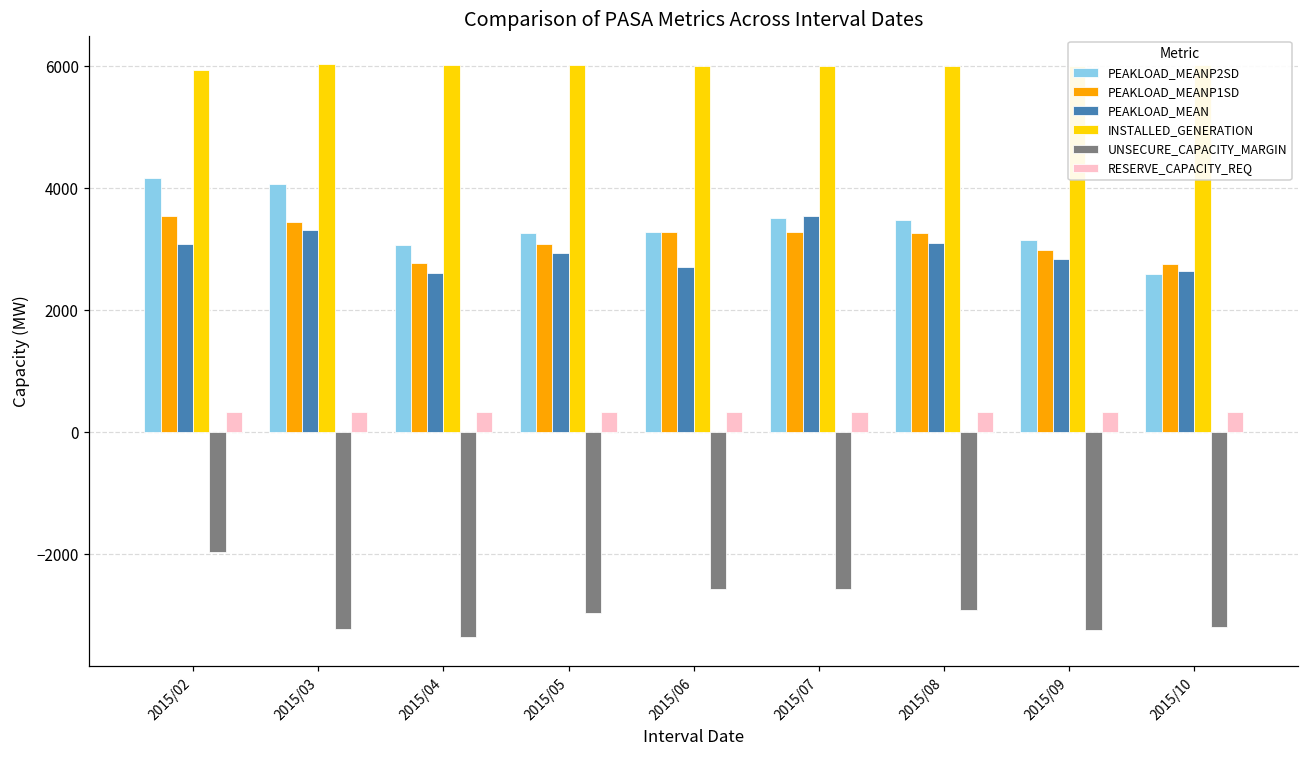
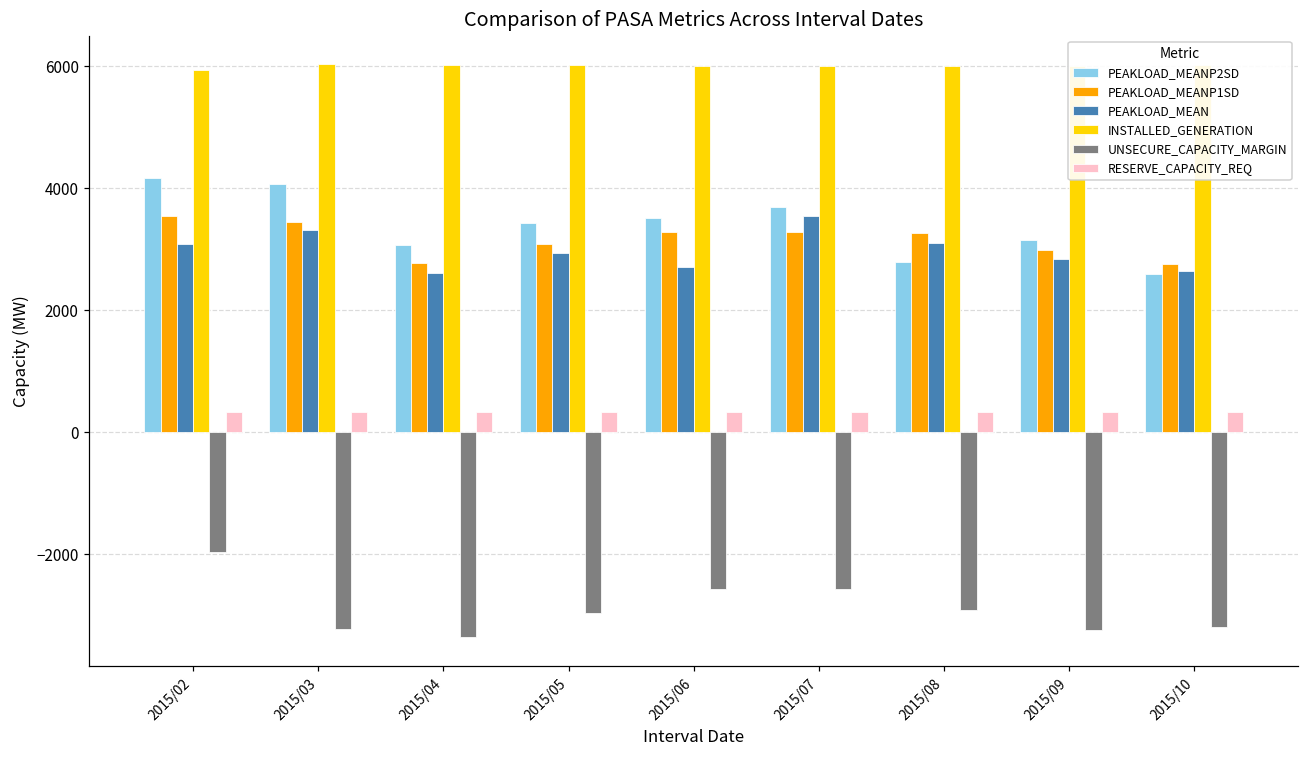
PEAKLOAD_MEANP2SD, 2015/05: 3300 -> 3400
PEAKLOAD_MEANP2SD, 2015/06: 3300 -> 3500
PEAKLOAD_MEANP2SD, 2015/07: 3500 -> 3700
PEAKLOAD_MEANP2SD, 2015/08: 3500 -> 2800
